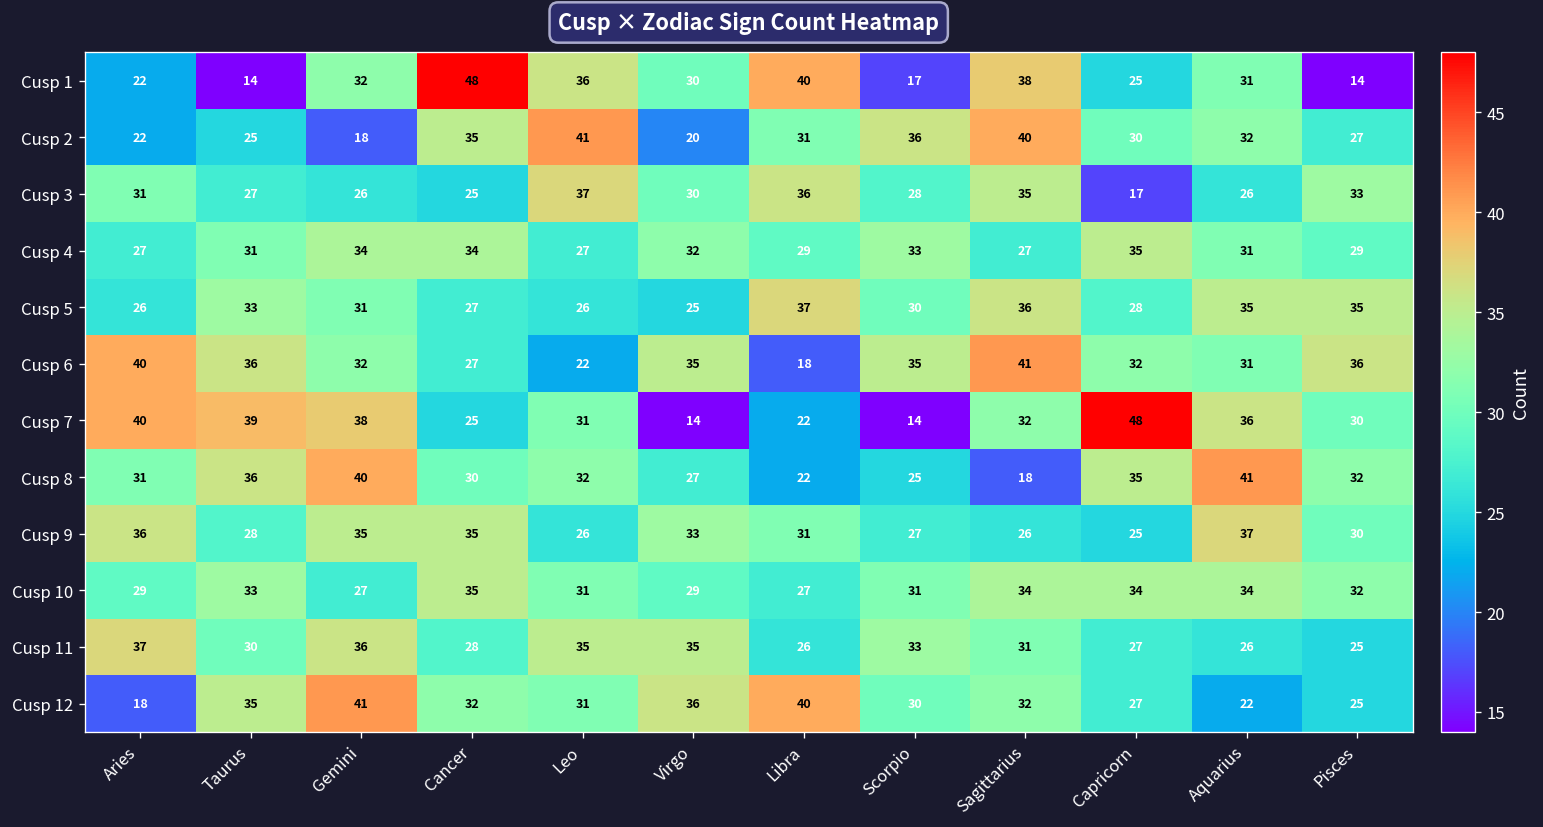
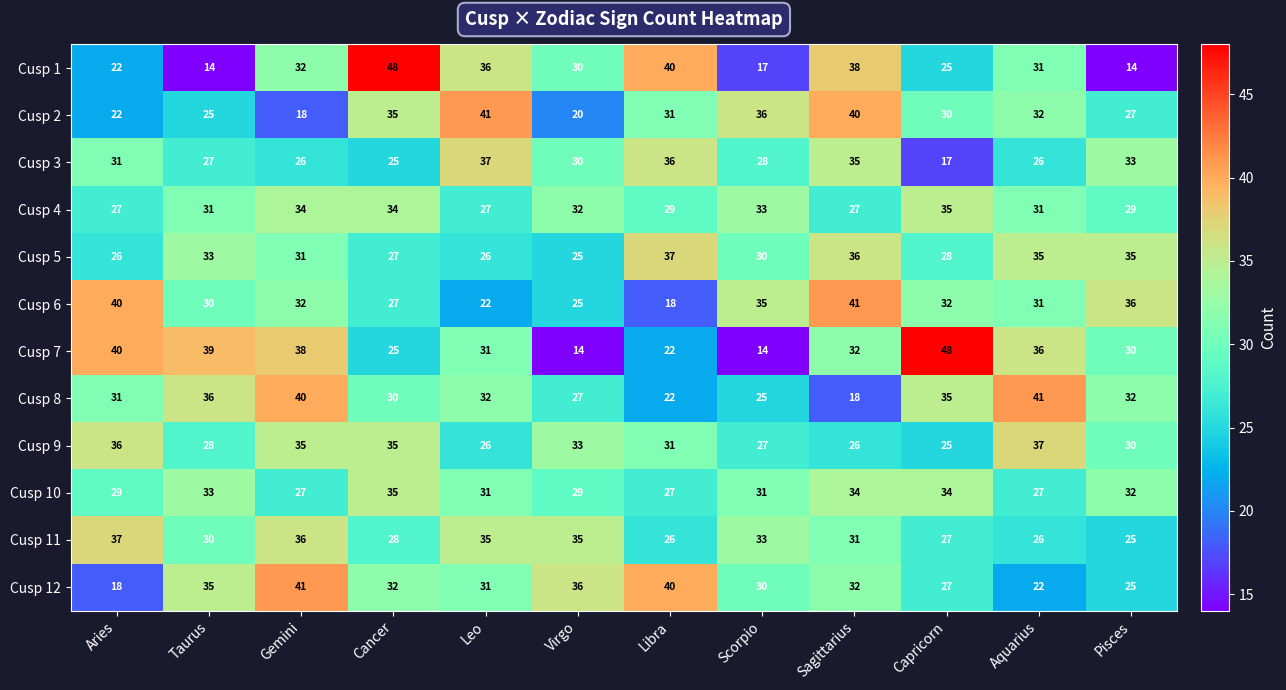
Cusp 6, Taurus: 36 -> 30
Cusp 6, Virgo: 35 -> 25
Cusp 10, Aquarius: 34 -> 27
